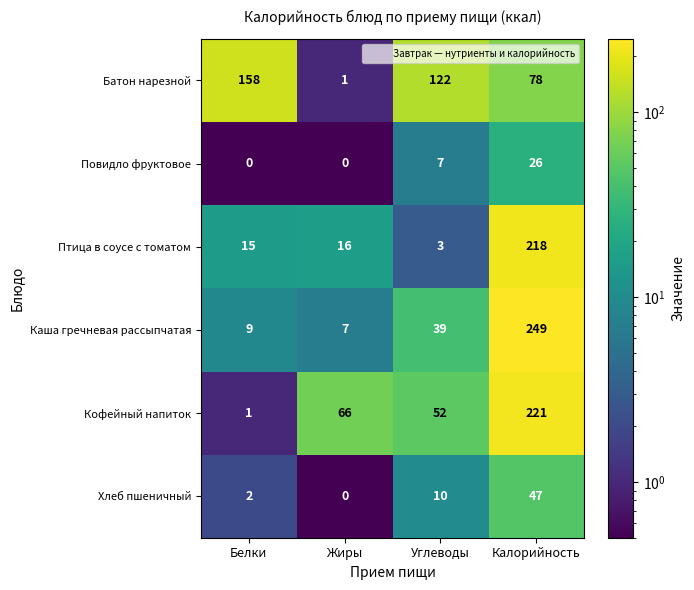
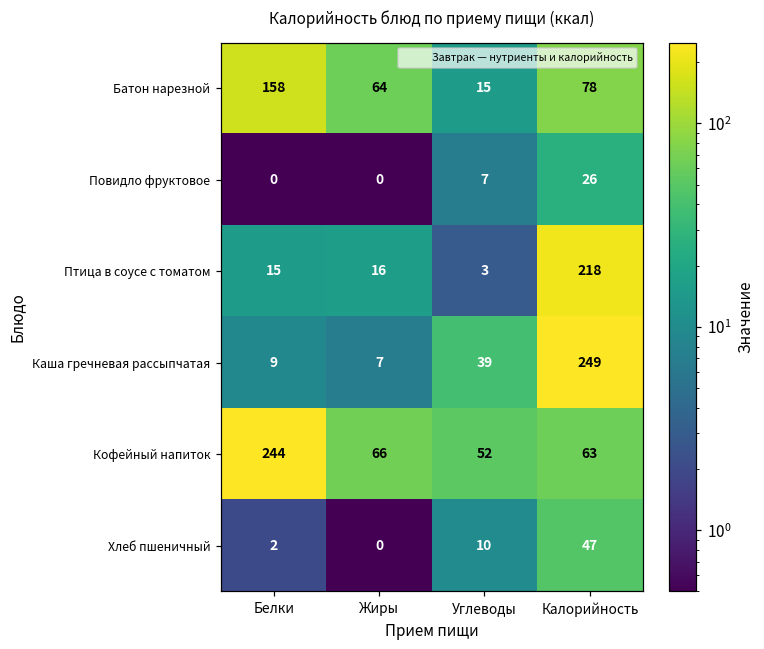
Батон нарезной, Жиры: 1 -> 64
Батон нарезной, Углеводы: 122 -> 15
Кофейный напиток, Белки: 1 -> 244
Кофейный напиток, Калорийность: 221 -> 63
